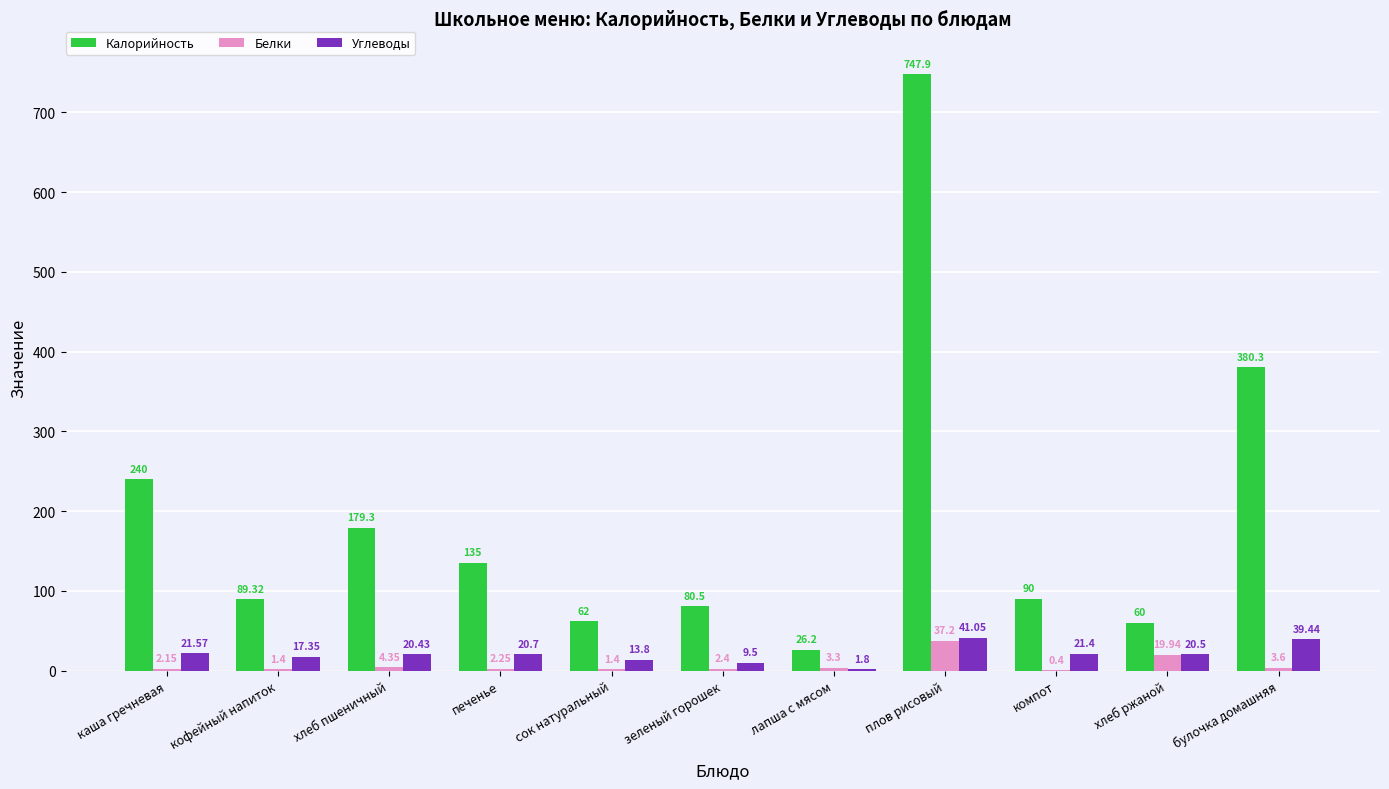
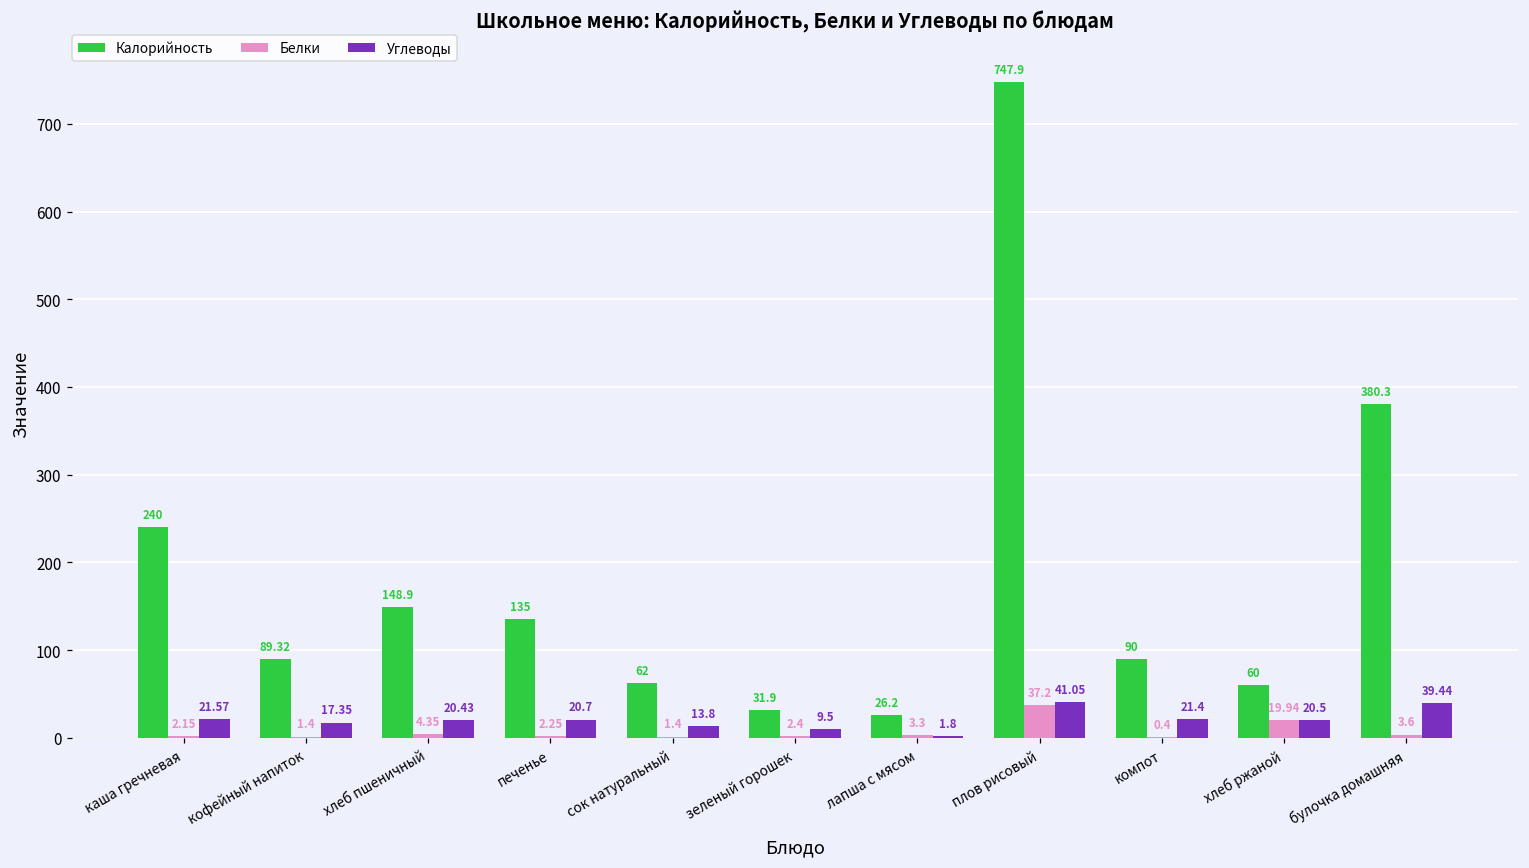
Калорийность, хлеб пшеничный: 179.3 -> 148.9
Калорийность, зеленый горошек: 80.5 -> 31.9
